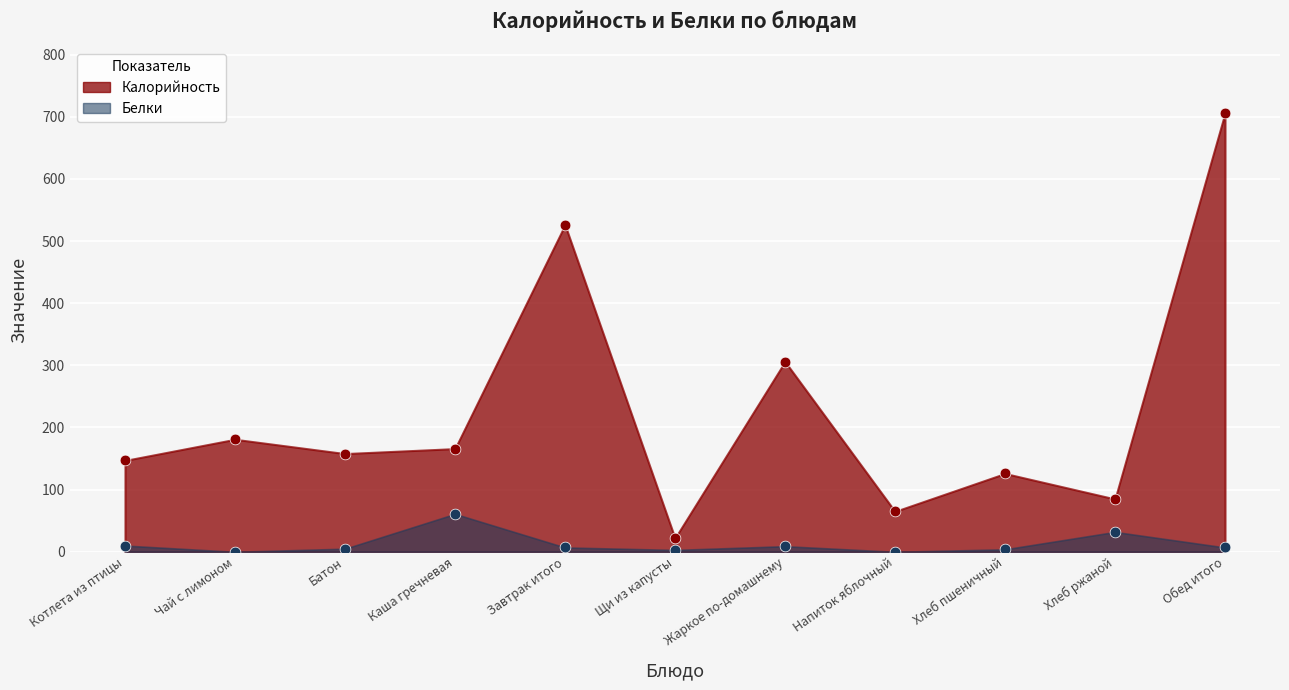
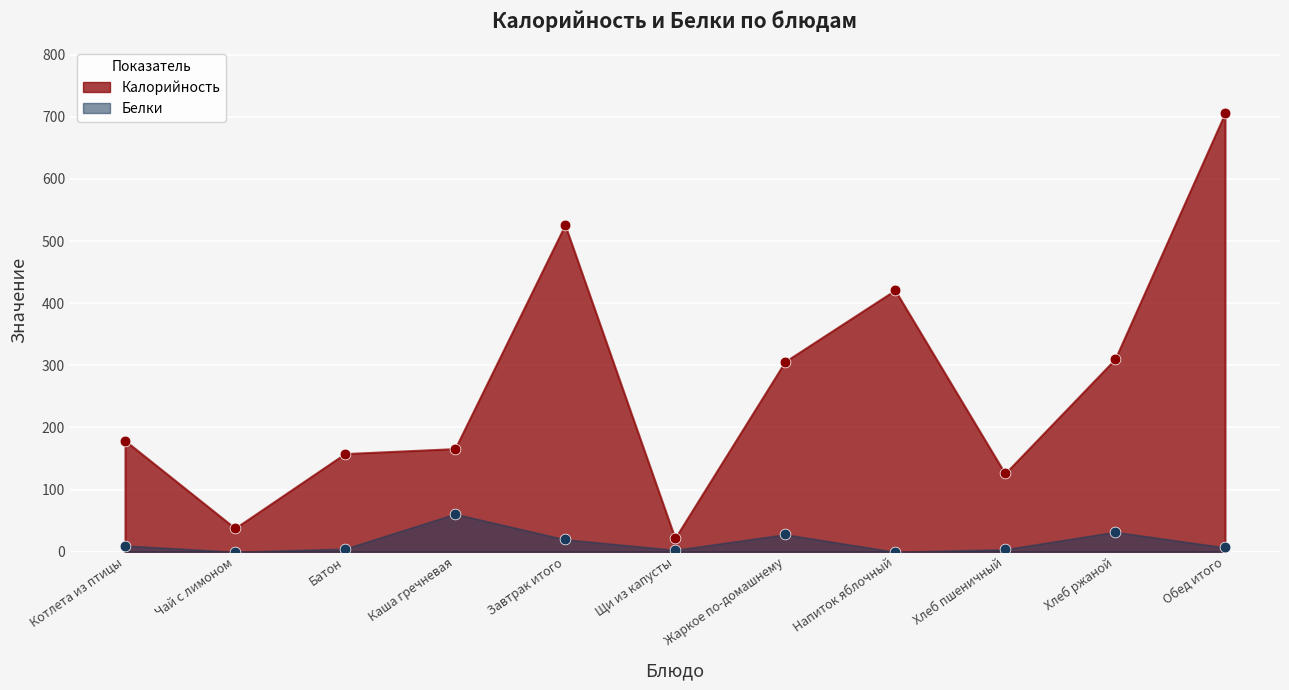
Калорийность, Котлета из птицы: 150 -> 180
Калорийность, Чай с лимоном: 180 -> 40
Белки, Завтрак итого: 10 -> 20
Белки, Жаркое по-домашнему: 10 -> 30
Калорийность, Напиток яблочный: 70 -> 420
Калорийность, Хлеб ржаной: 90 -> 310
